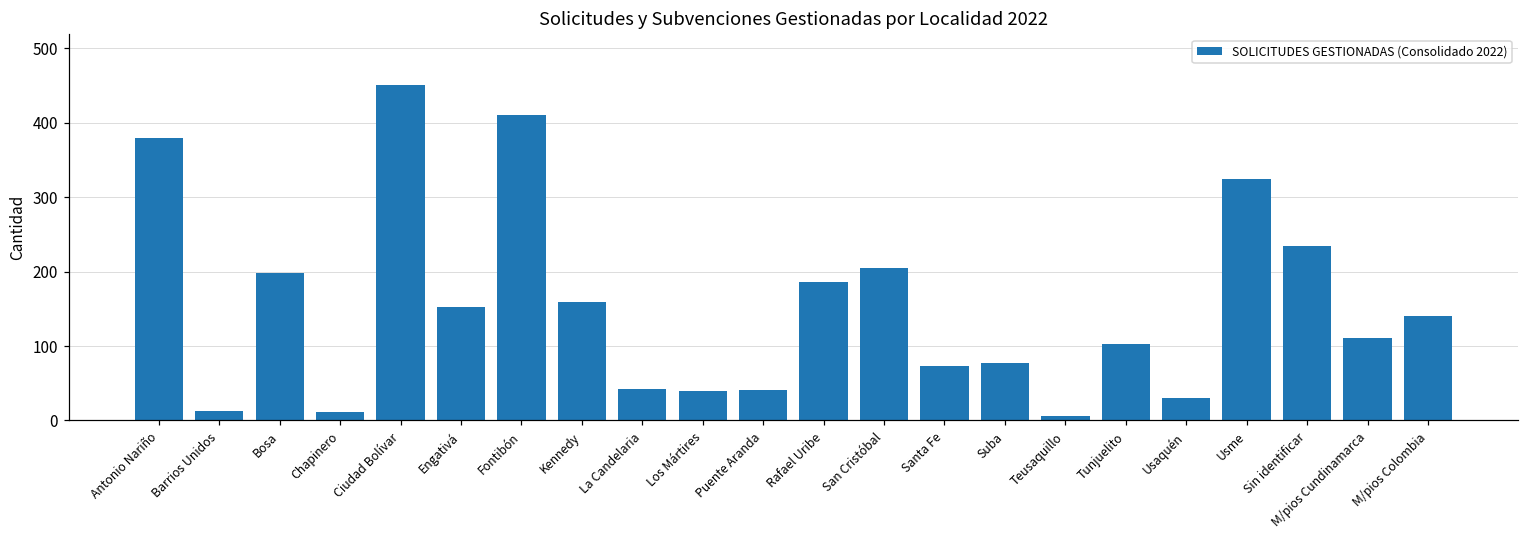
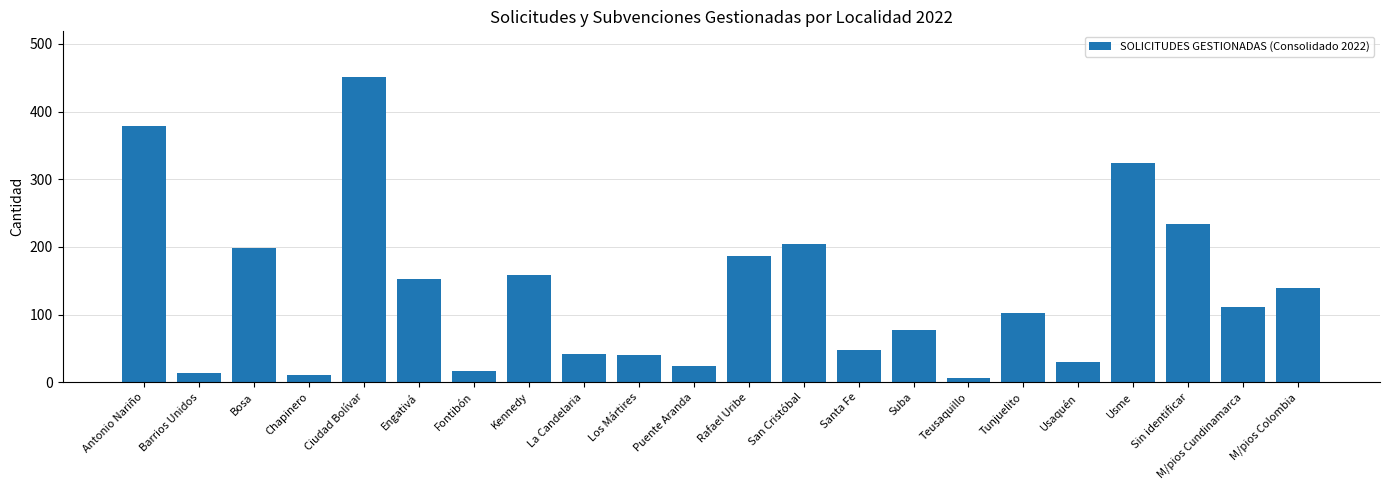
Fontibón: 410 -> 20
Puente Aranda: 40 -> 20
Santa Fe: 70 -> 50
